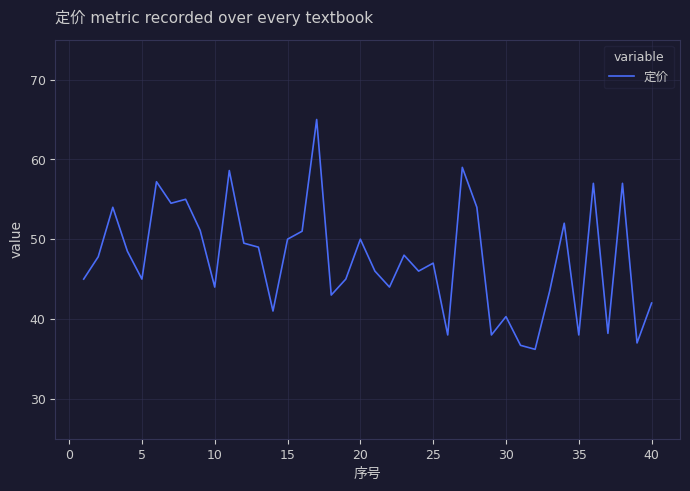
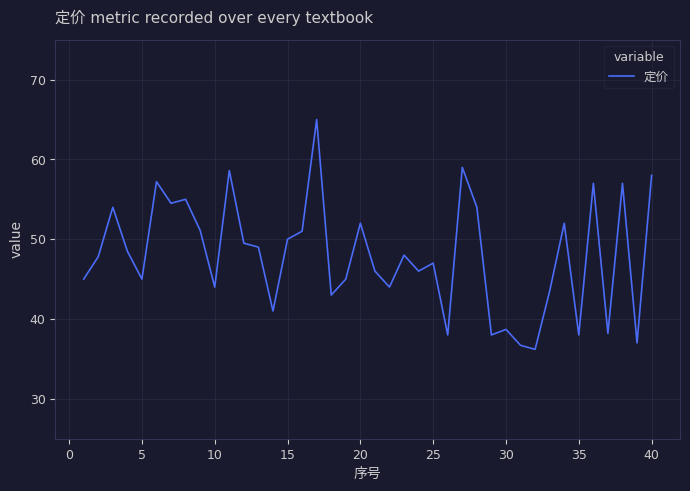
20: 50 -> 52
30: 40 -> 39
40: 42 -> 58
